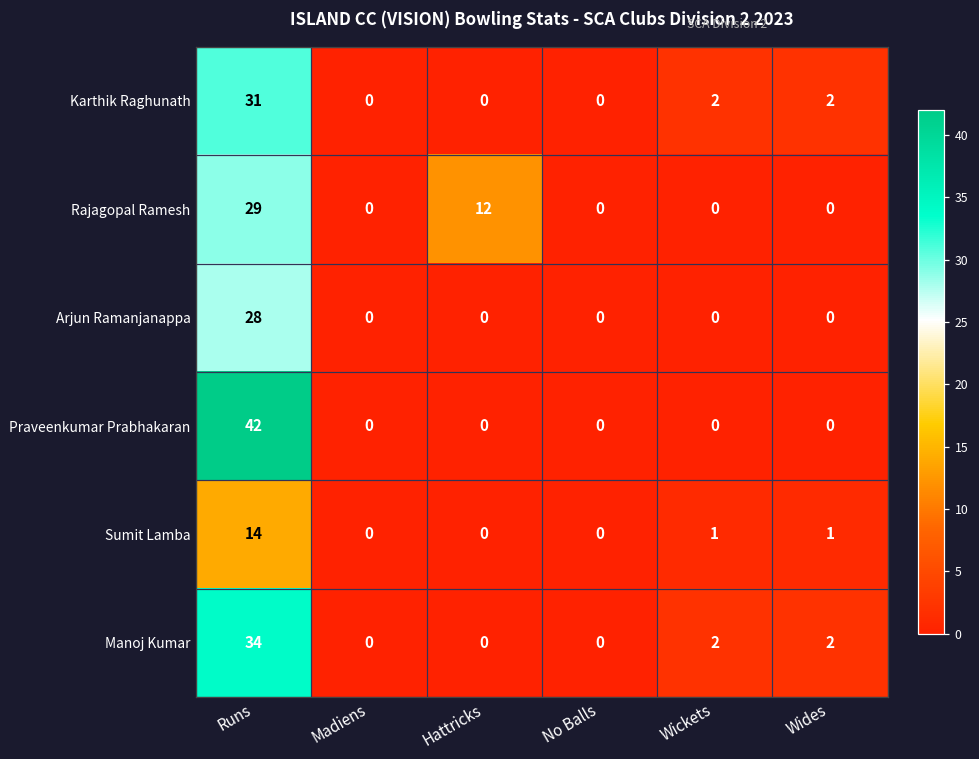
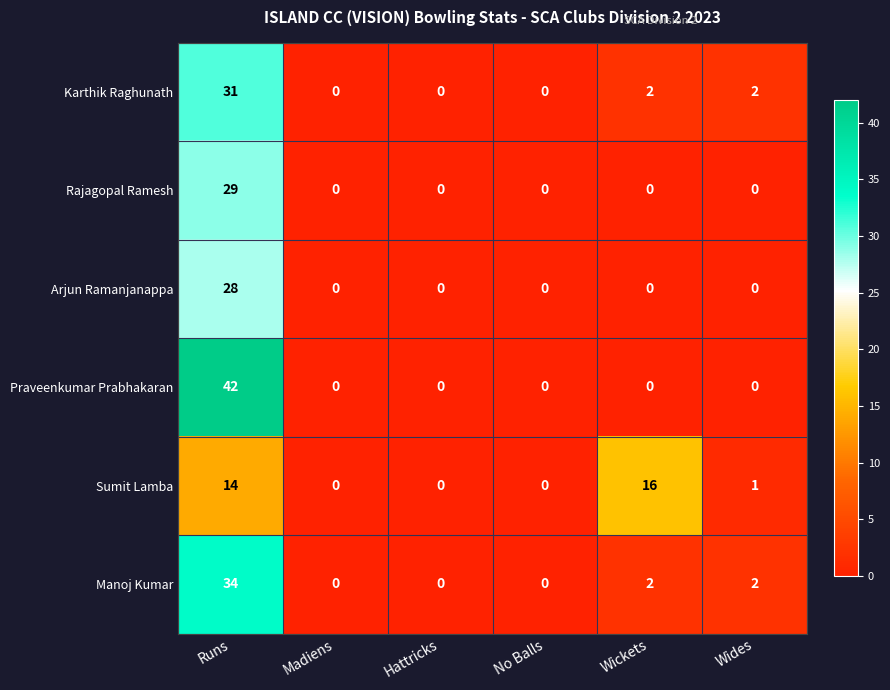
Rajagopal Ramesh, Hattricks: 12 -> 0
Sumit Lamba, Wickets: 1 -> 16
